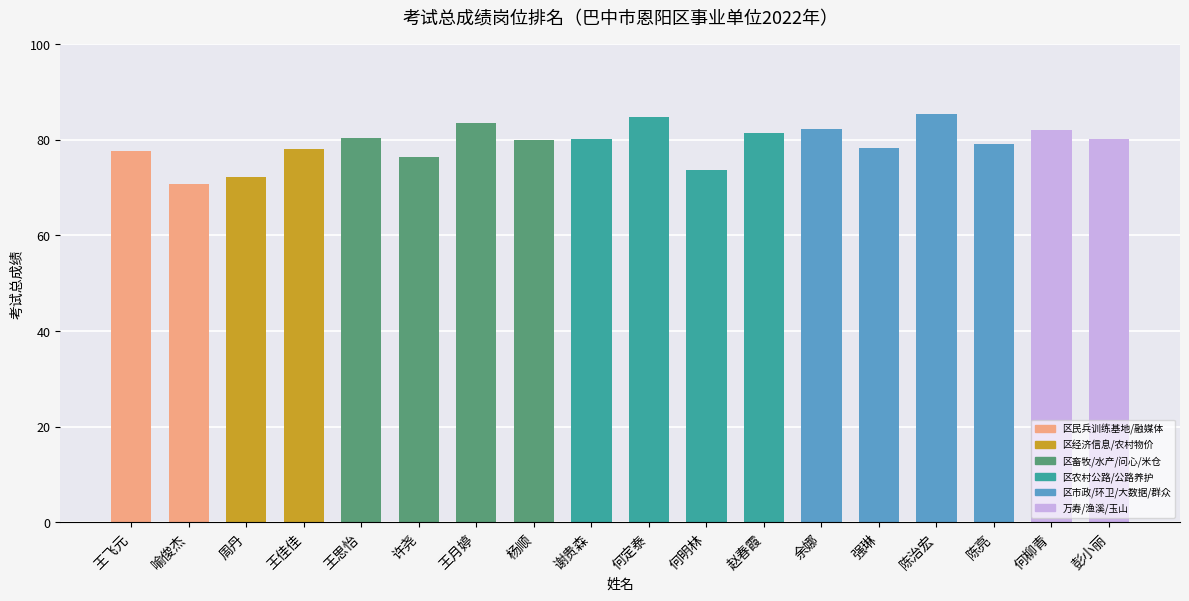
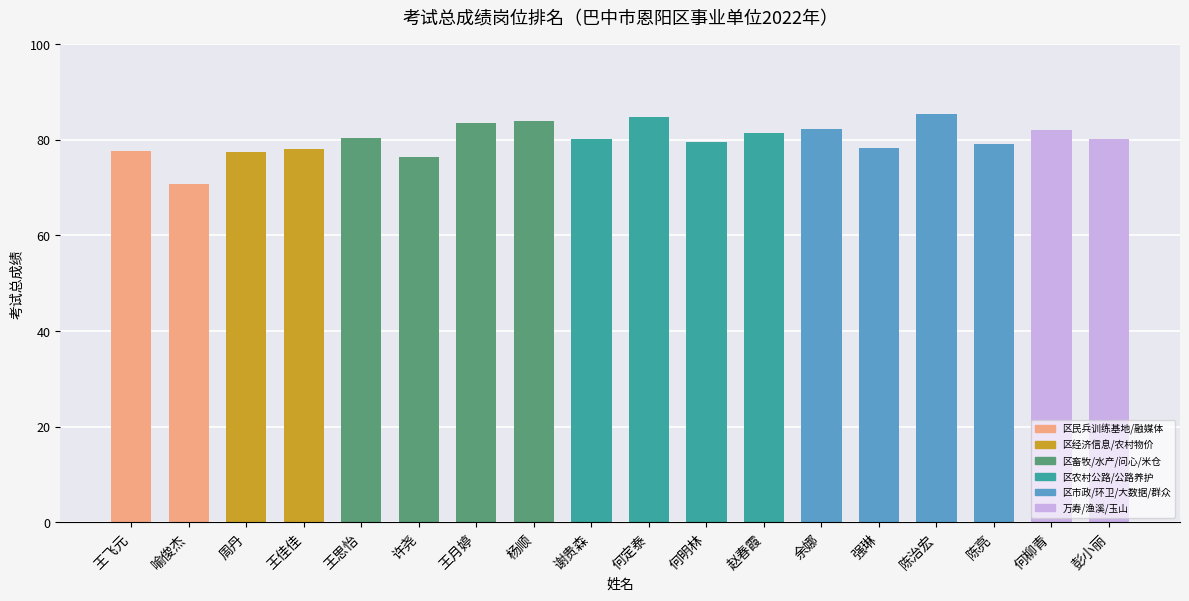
周丹: 72 -> 77
杨顺: 80 -> 84
何明林: 74 -> 80
